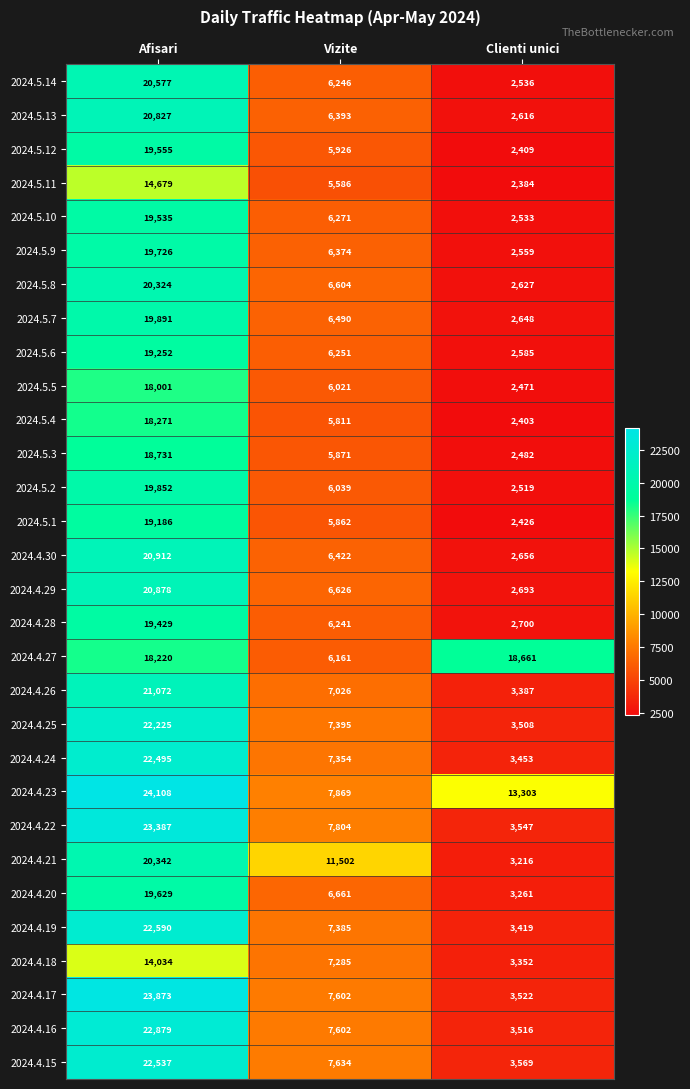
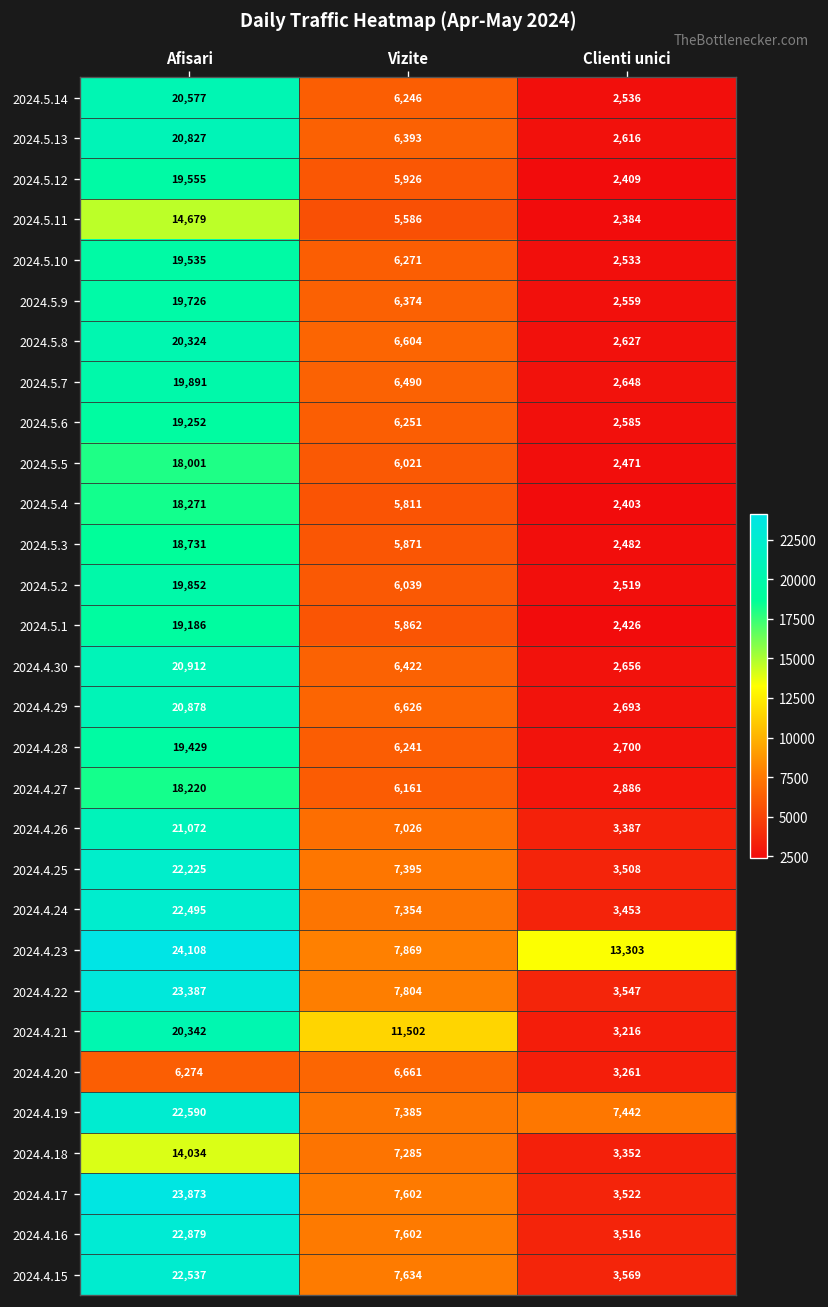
2024.4.27, Clienti unici: 18,661 -> 2,886
2024.4.20, Afisari: 19,629 -> 6,274
2024.4.19, Clienti unici: 3,419 -> 7,442
